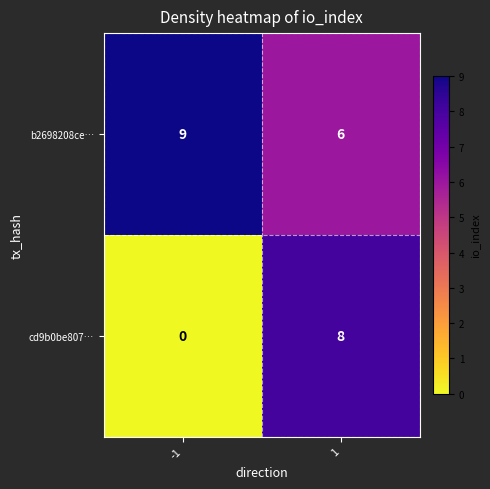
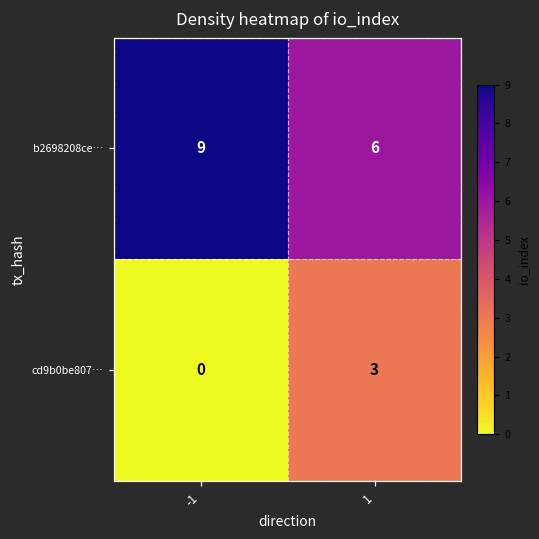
cd9b0be807…, 1: 8 -> 3
